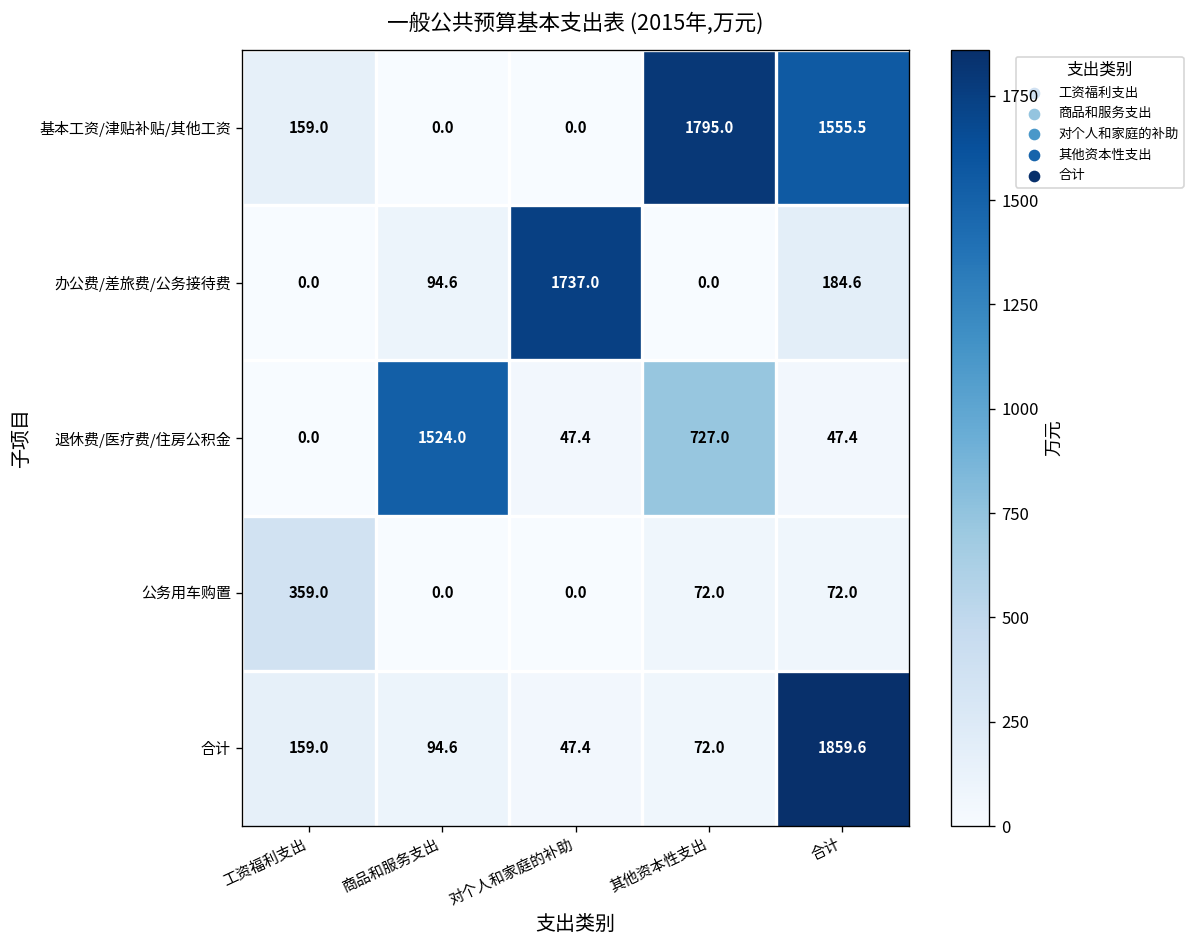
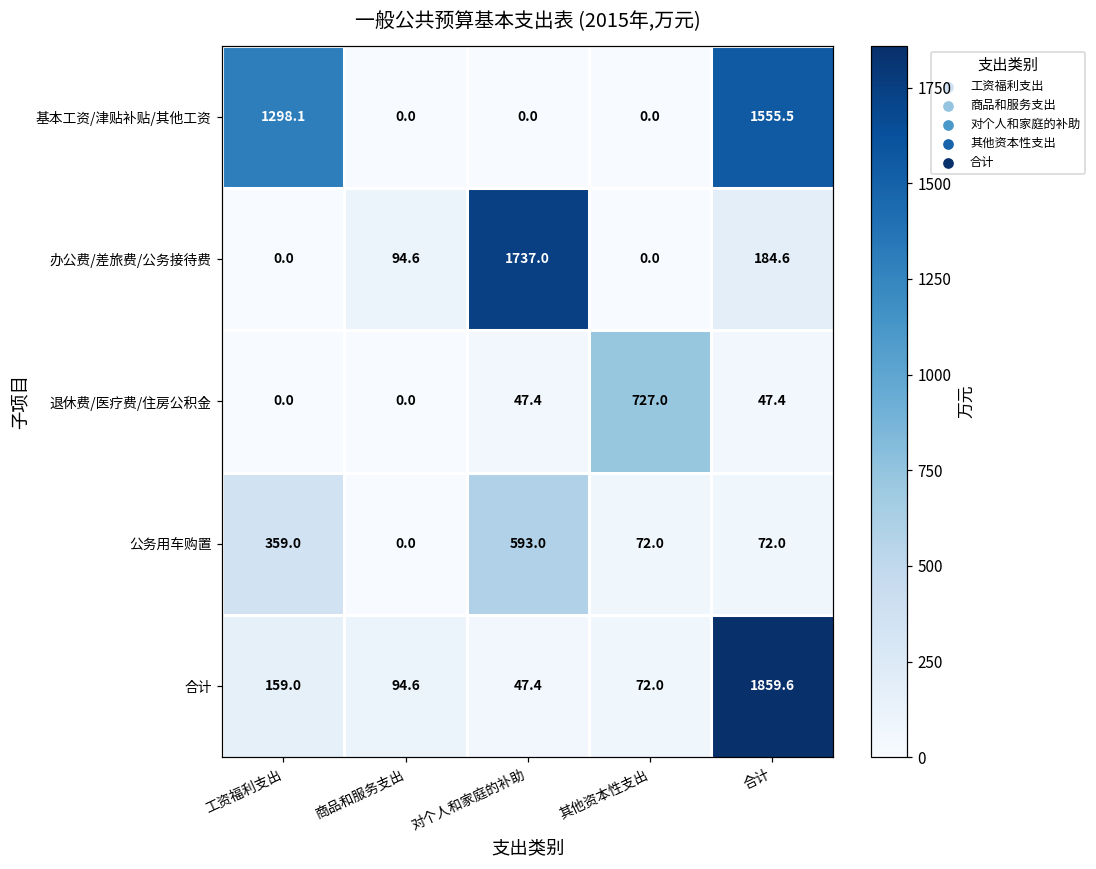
基本工资/津贴补贴/其他工资, 工资福利支出: 159.0 -> 1298.1
基本工资/津贴补贴/其他工资, 其他资本性支出: 1795.0 -> 0.0
退休费/医疗费/住房公积金, 商品和服务支出: 1524.0 -> 0.0
公务用车购置, 对个人和家庭的补助: 0.0 -> 593.0
